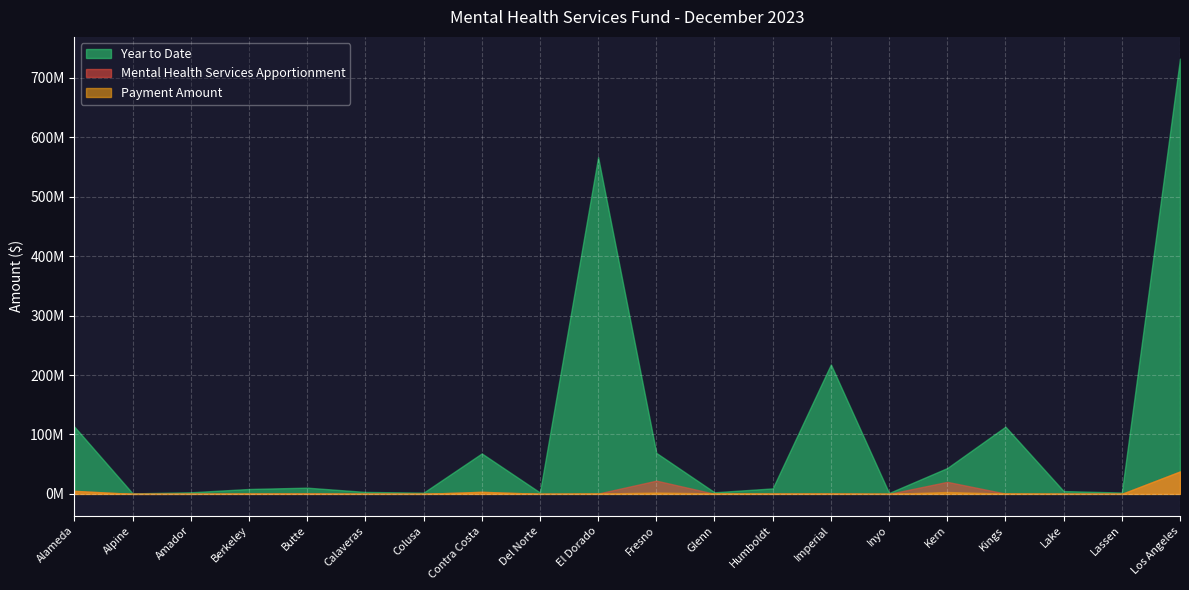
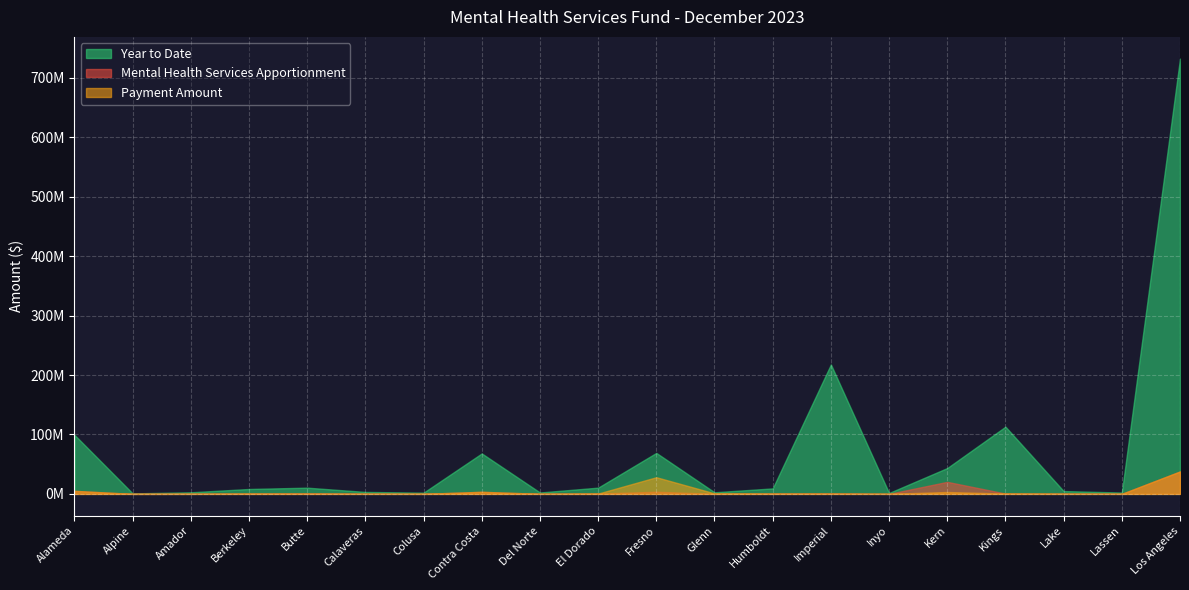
Year to Date, Alameda: 110000000 -> 100000000
Year to Date, El Dorado: 570000000 -> 10000000
Mental Health Services Apportionment, Fresno: 20000000 -> 0
Payment Amount, Fresno: 0 -> 30000000
